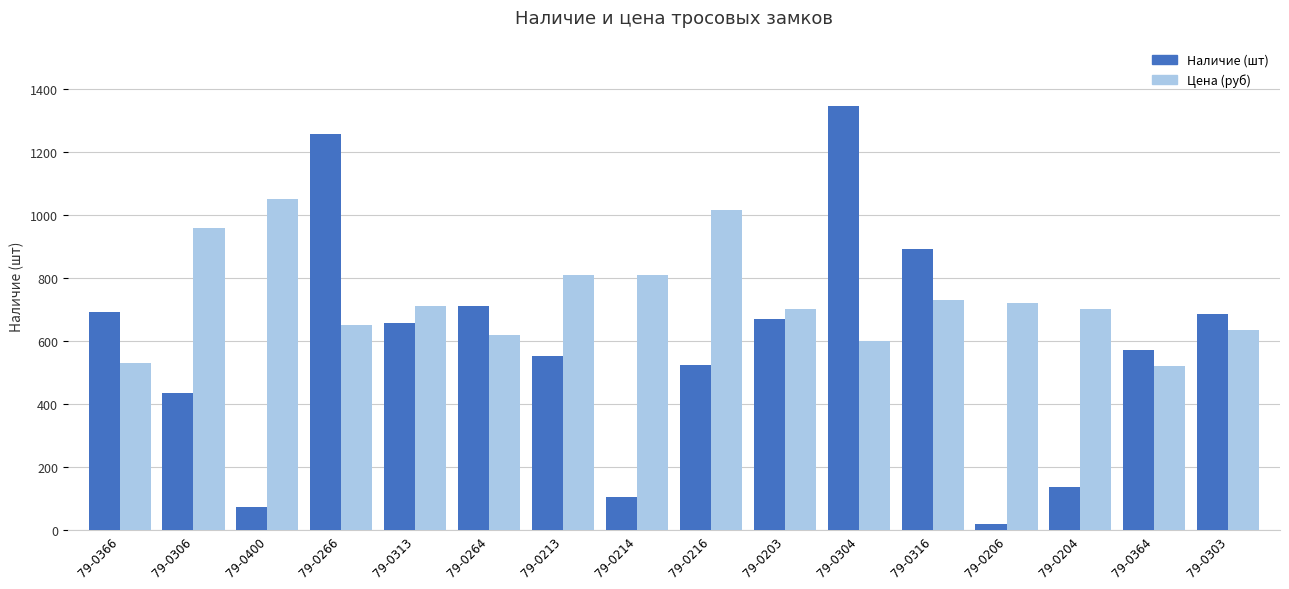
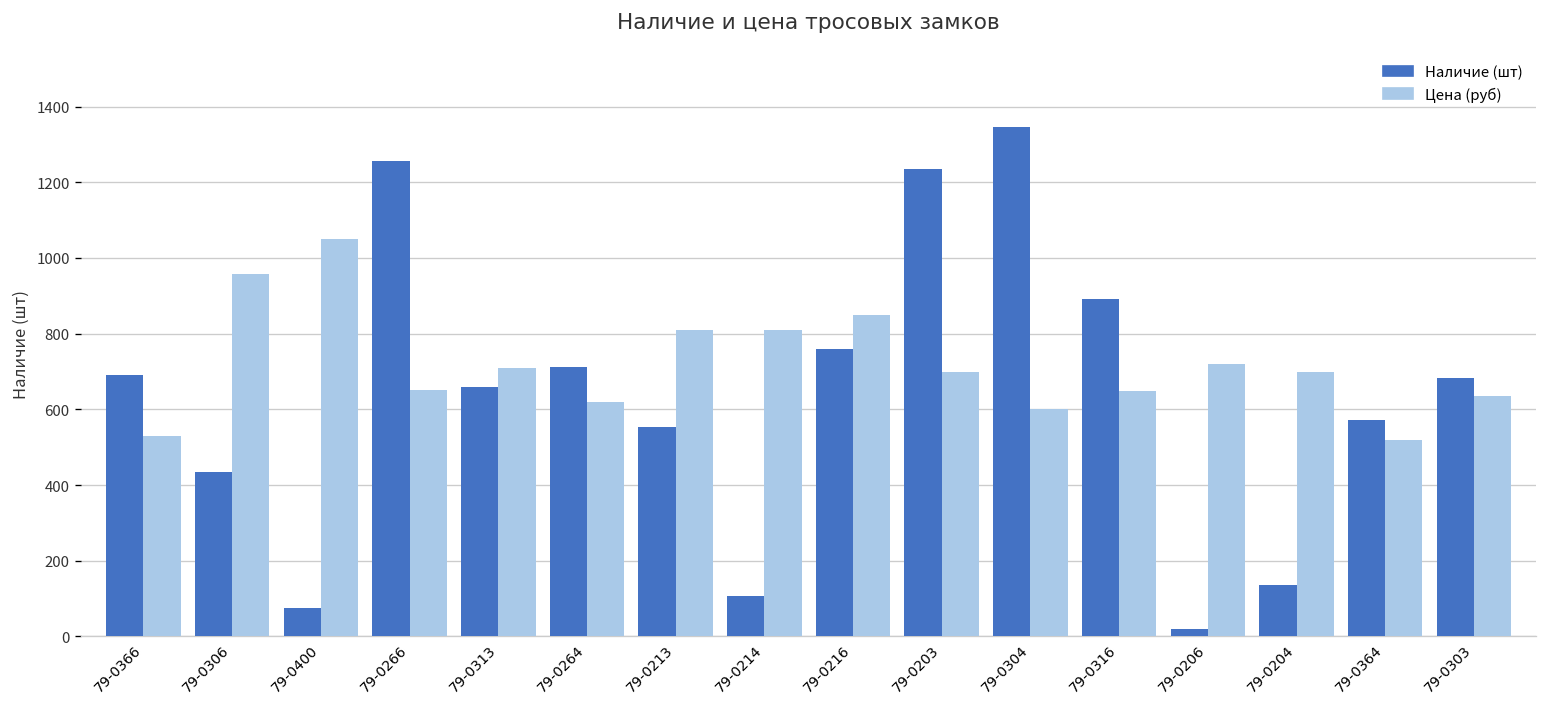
Наличие (шт), 79-0216: 530 -> 760
Цена (руб), 79-0216: 1020 -> 850
Наличие (шт), 79-0203: 670 -> 1230
Цена (руб), 79-0316: 730 -> 650
